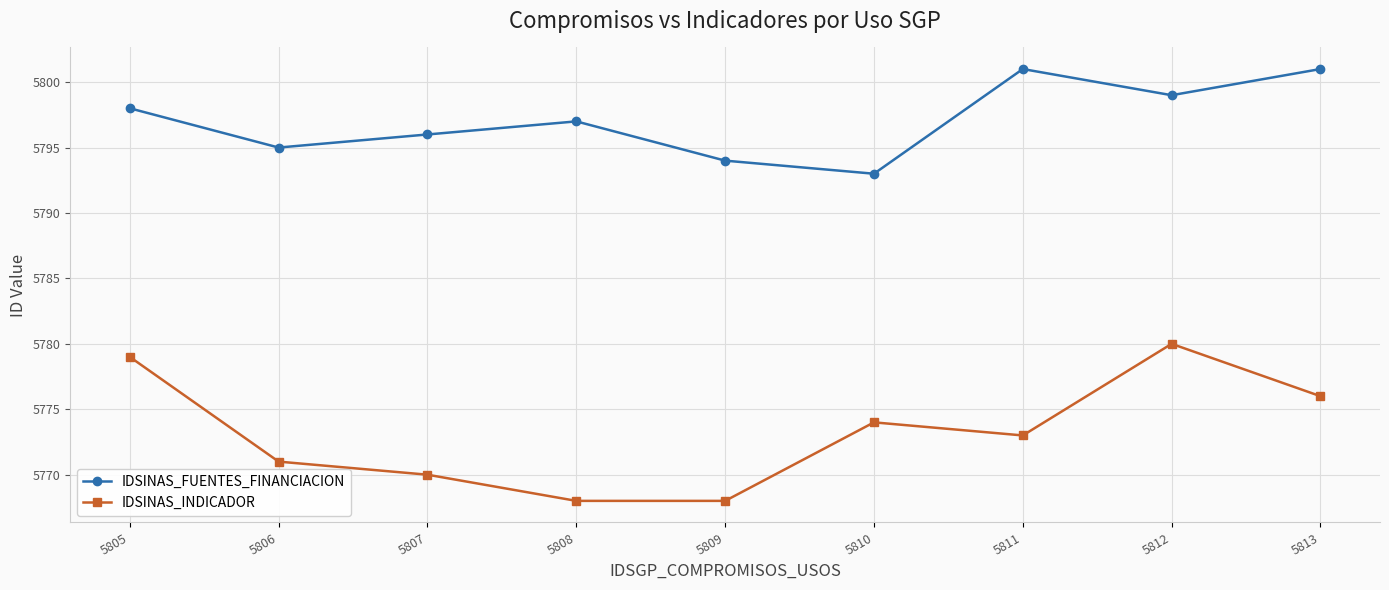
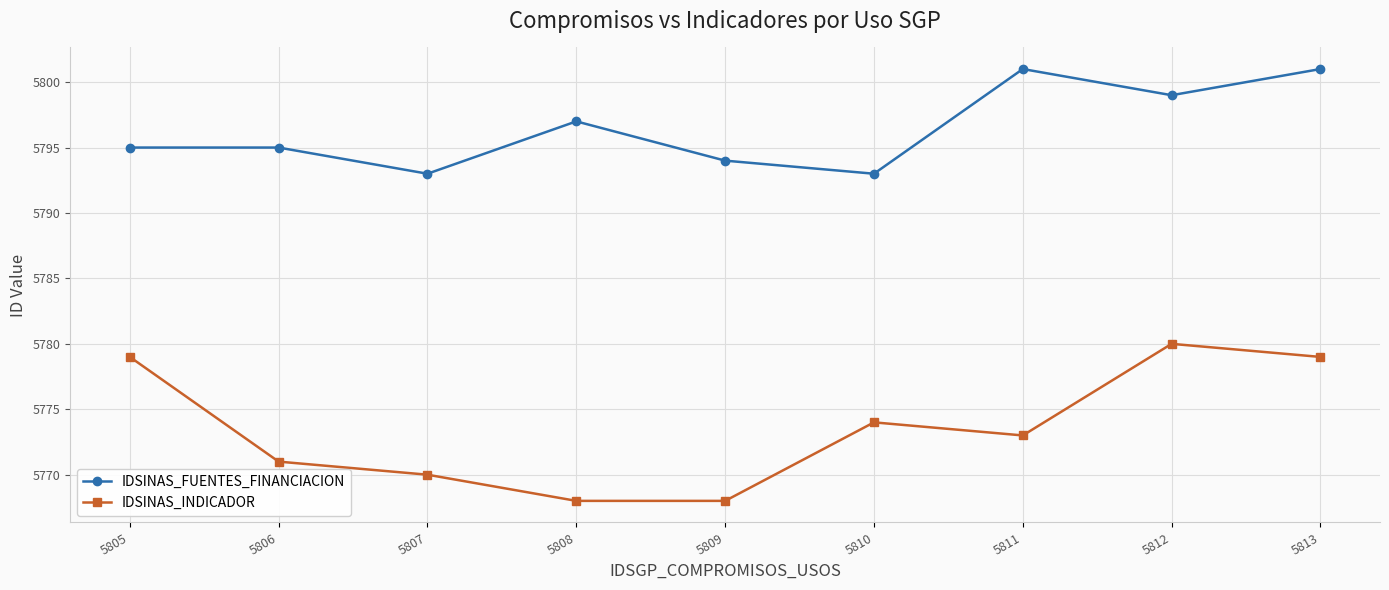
IDSINAS_FUENTES_FINANCIACION, 5805: 5798 -> 5795
IDSINAS_FUENTES_FINANCIACION, 5807: 5796 -> 5793
IDSINAS_INDICADOR, 5813: 5776 -> 5779
